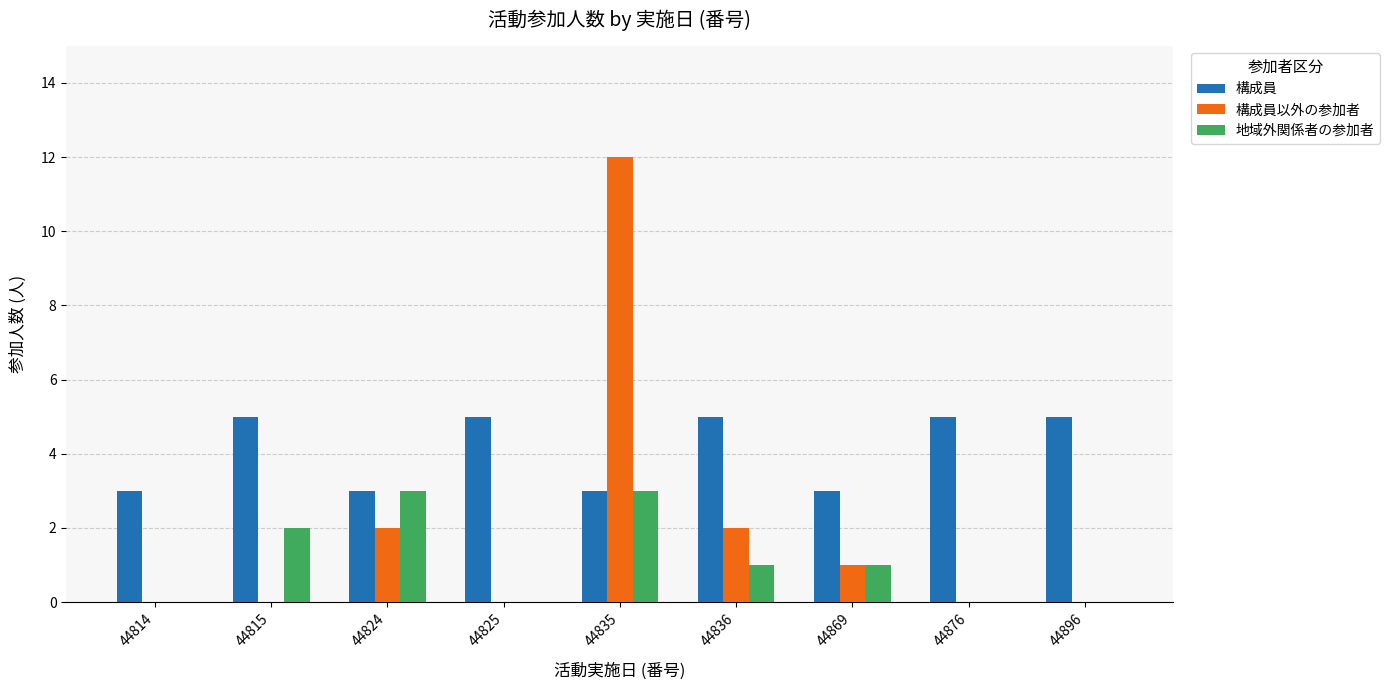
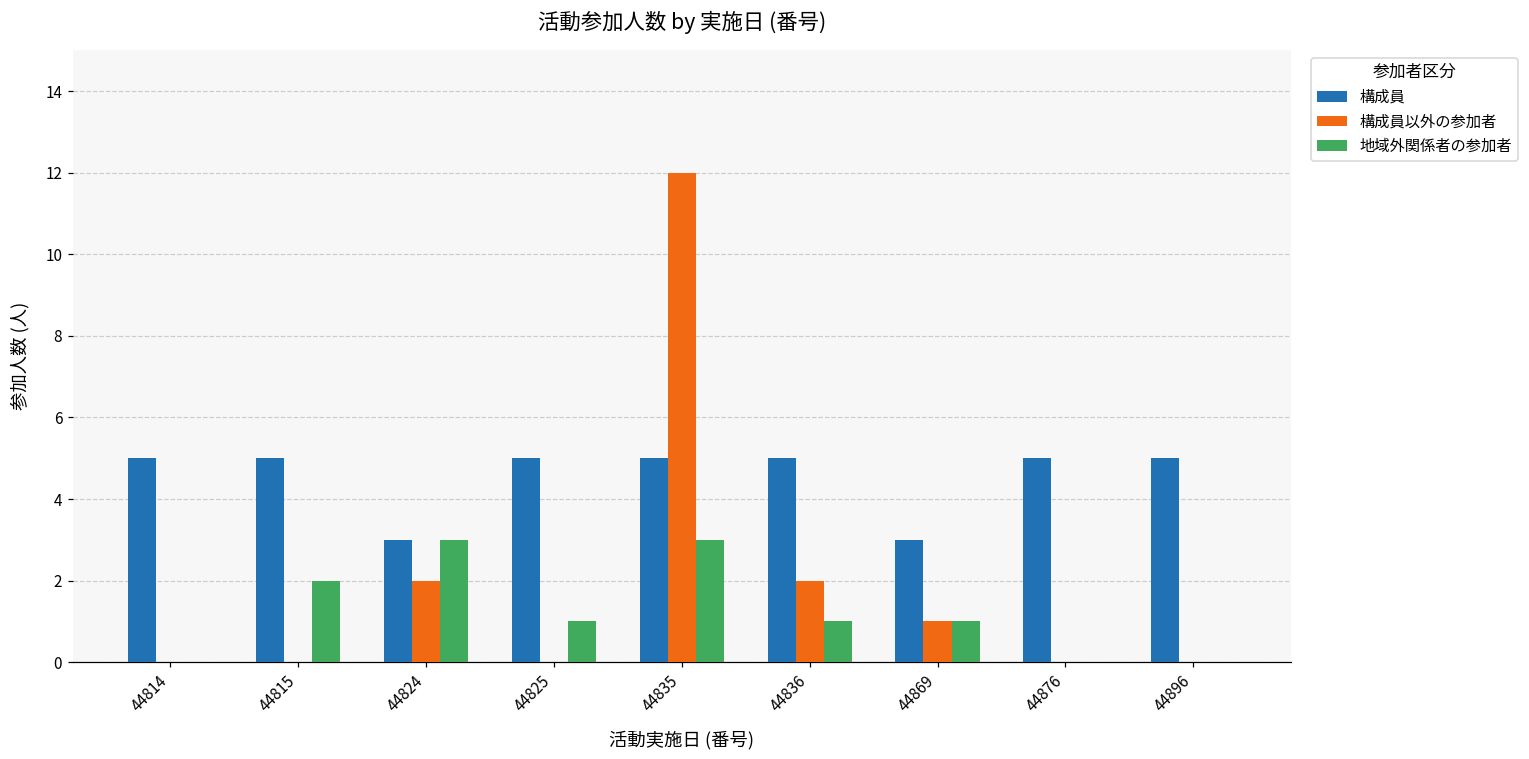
構成員, 44814: 3 -> 5
地域外関係者の参加者, 44825: 0 -> 1
構成員, 44835: 3 -> 5
